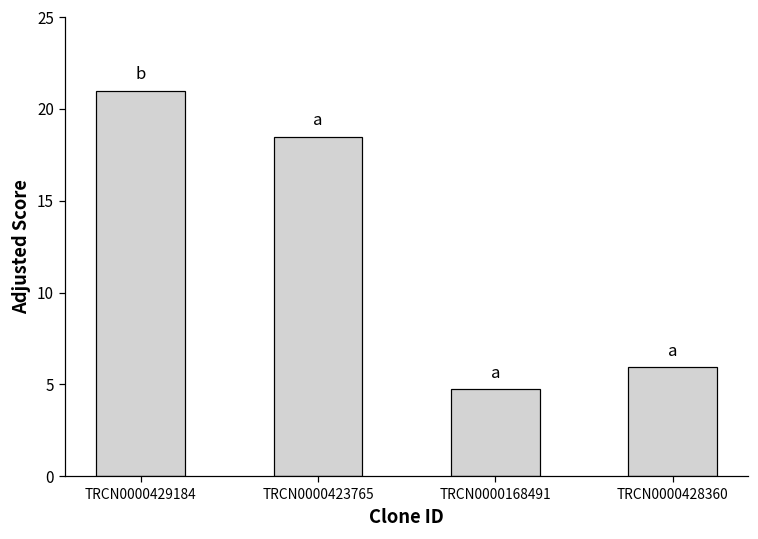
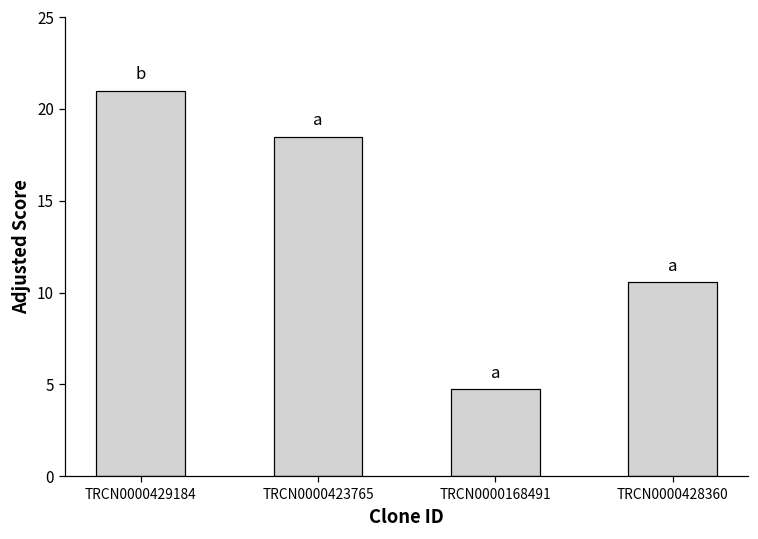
TRCN0000428360: 5.9 -> 10.6
